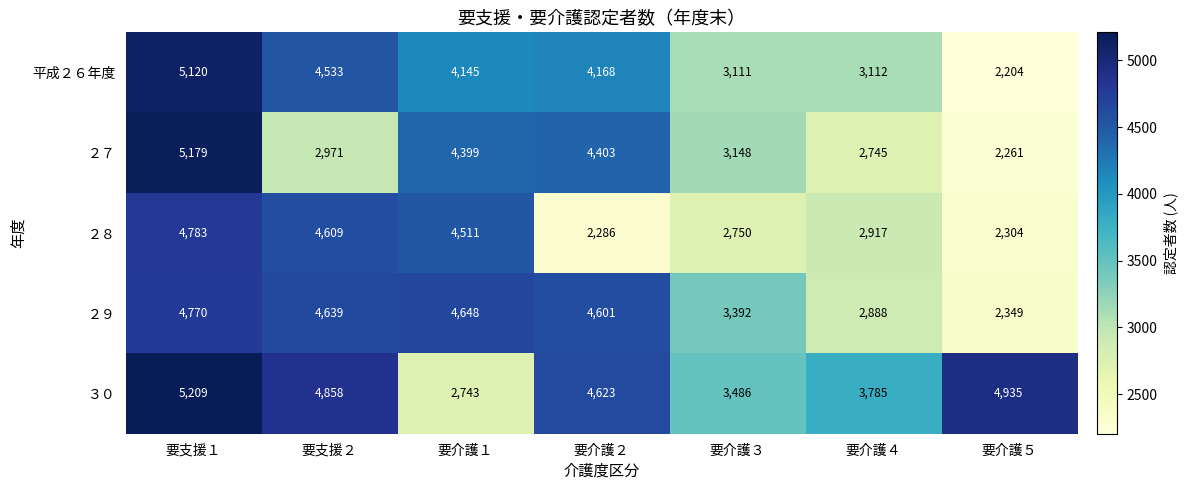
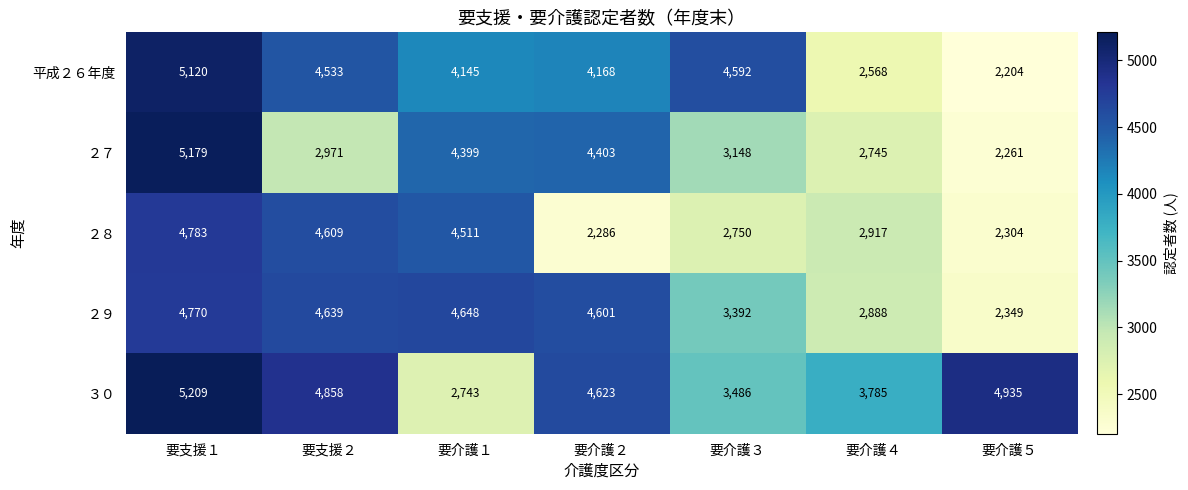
平成２６年度, 要介護３: 3,111 -> 4,592
平成２６年度, 要介護４: 3,112 -> 2,568
